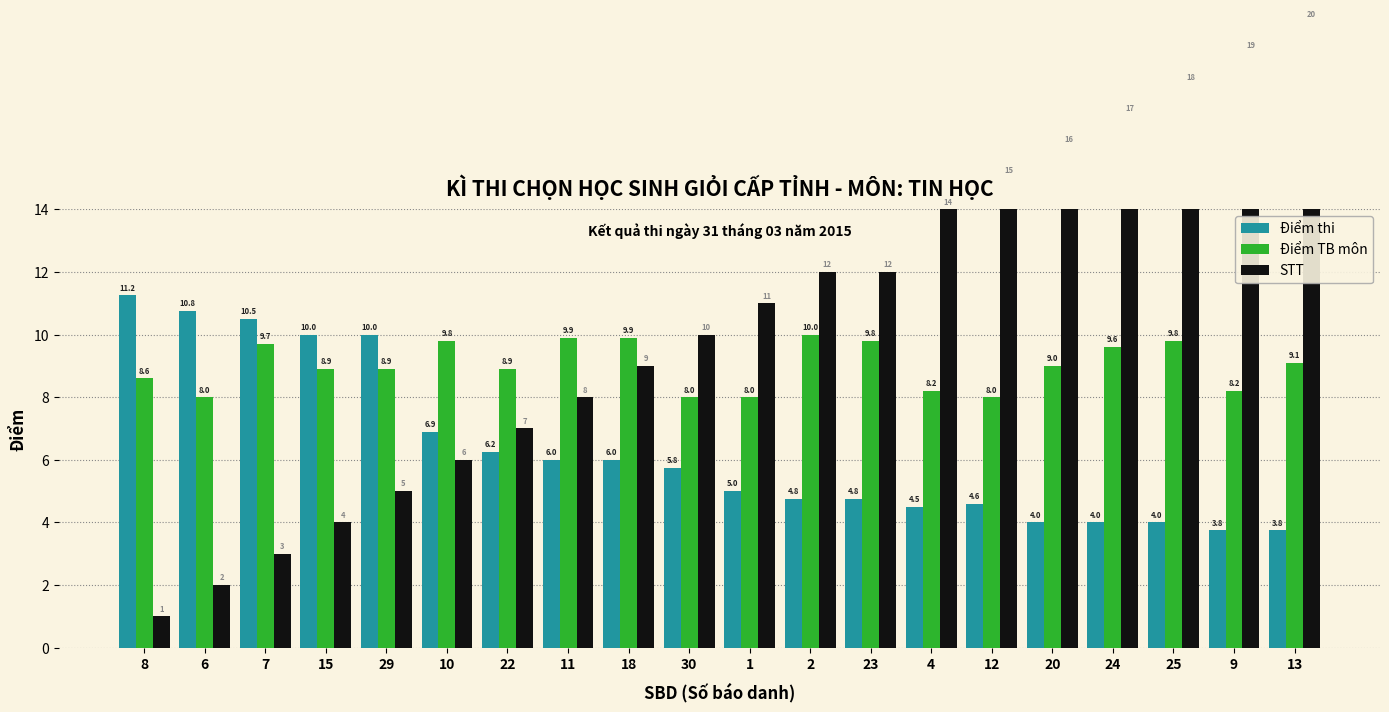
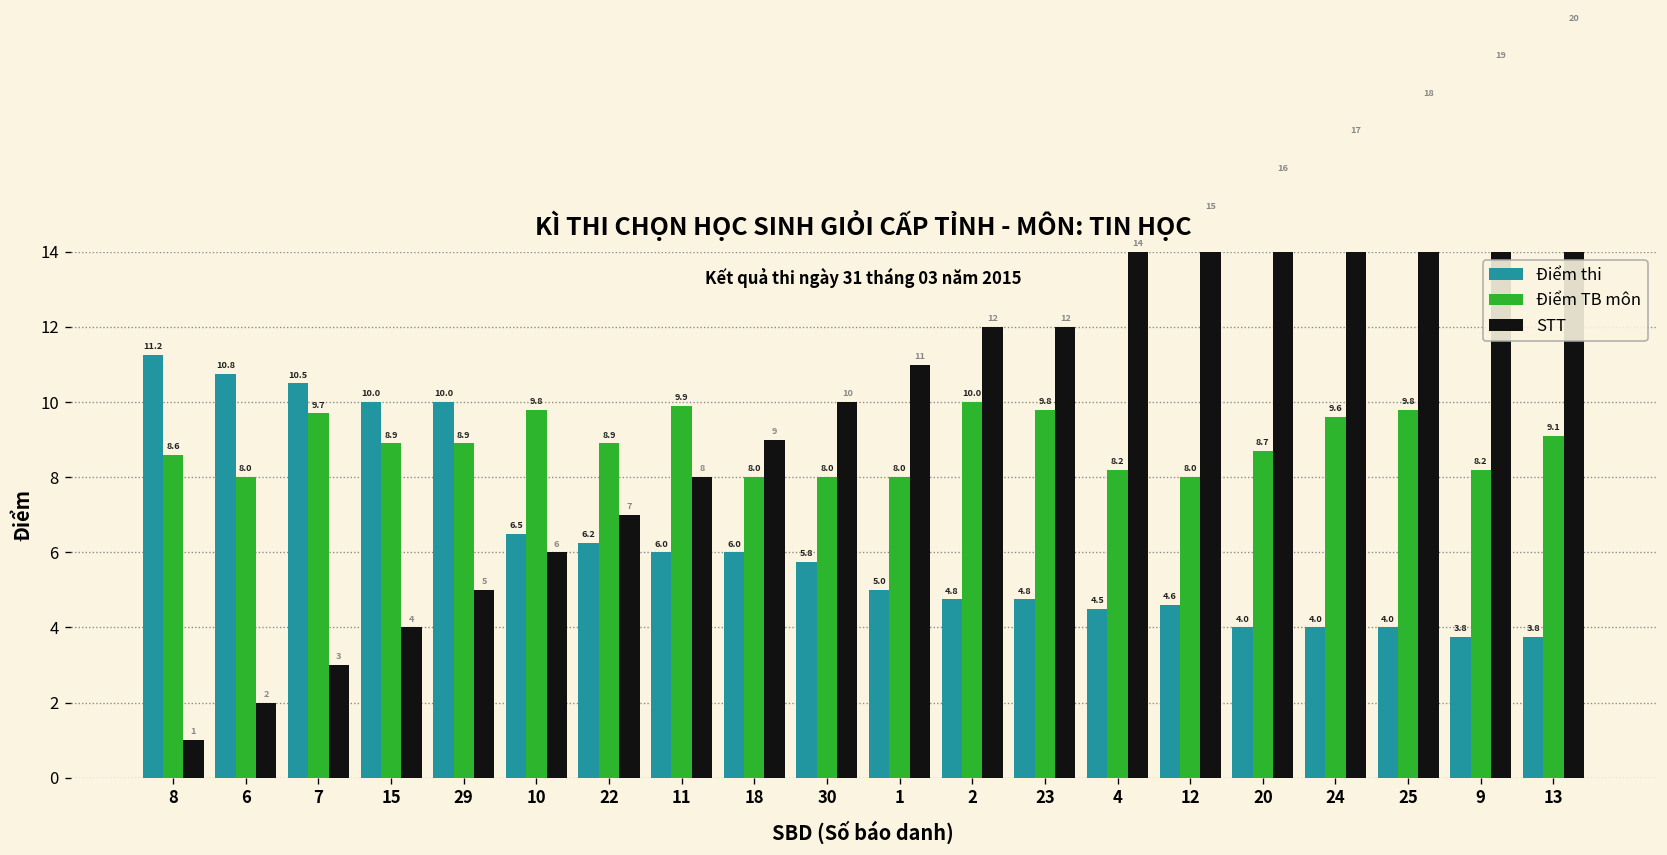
Điểm thi, 10: 6.9 -> 6.5
Điểm TB môn, 18: 9.9 -> 8.0
Điểm TB môn, 20: 9.0 -> 8.7
